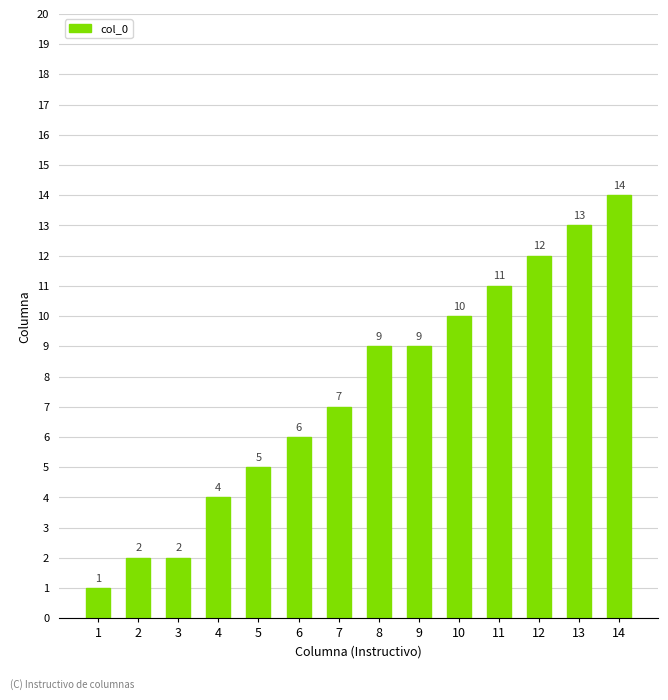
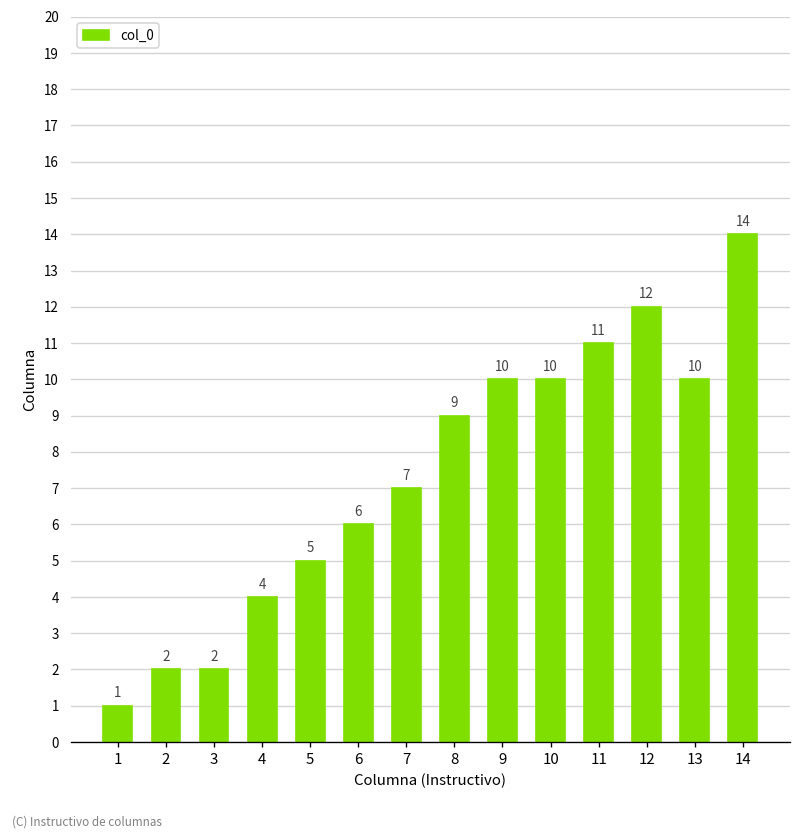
9: 9 -> 10
13: 13 -> 10
